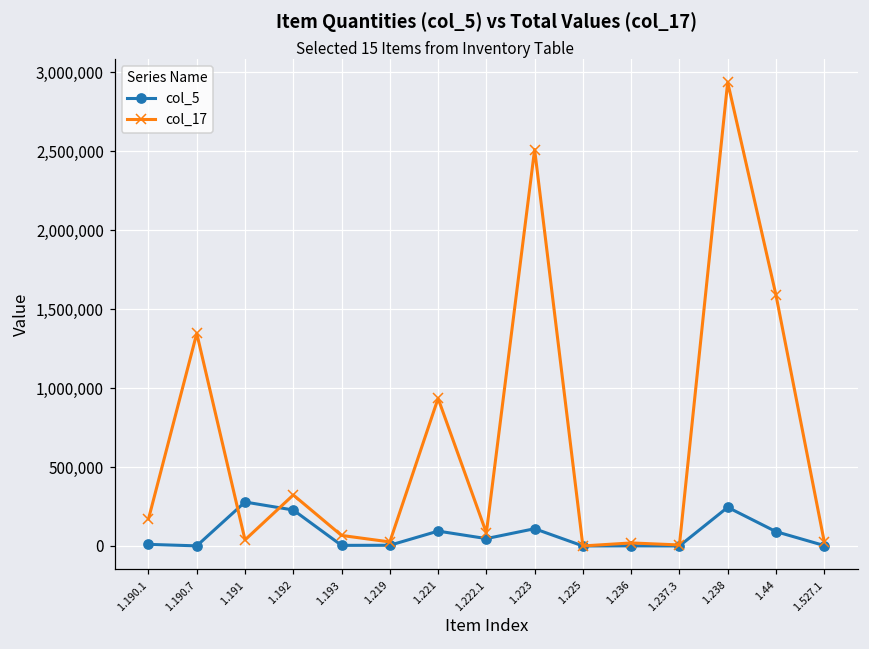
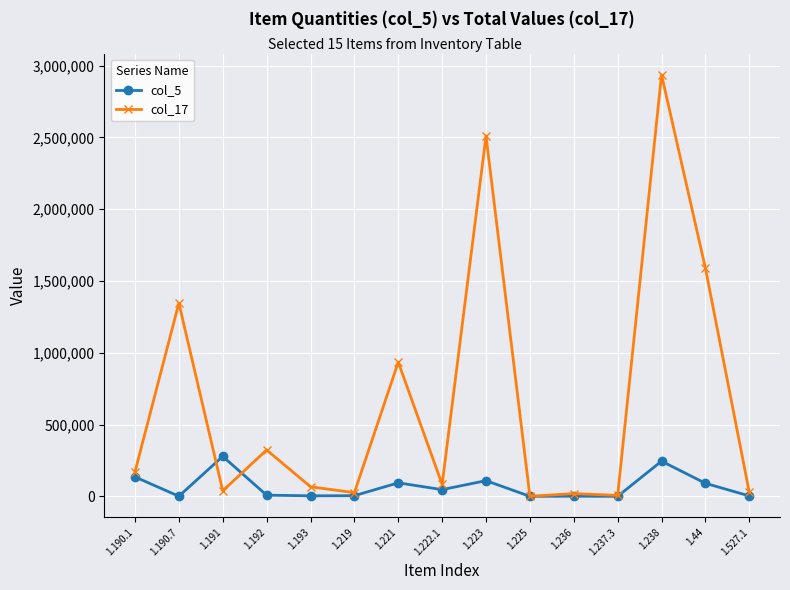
col_5, 1.190.1: 10,000 -> 140,000
col_5, 1.192: 230,000 -> 10,000
